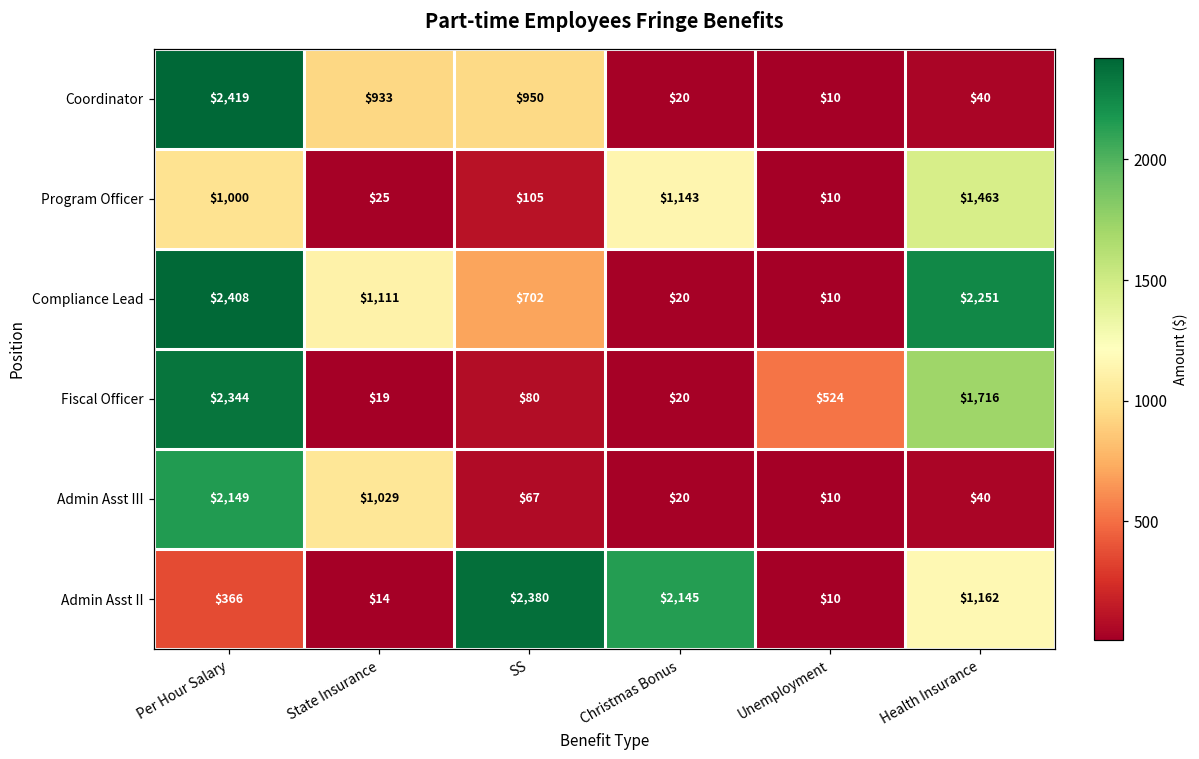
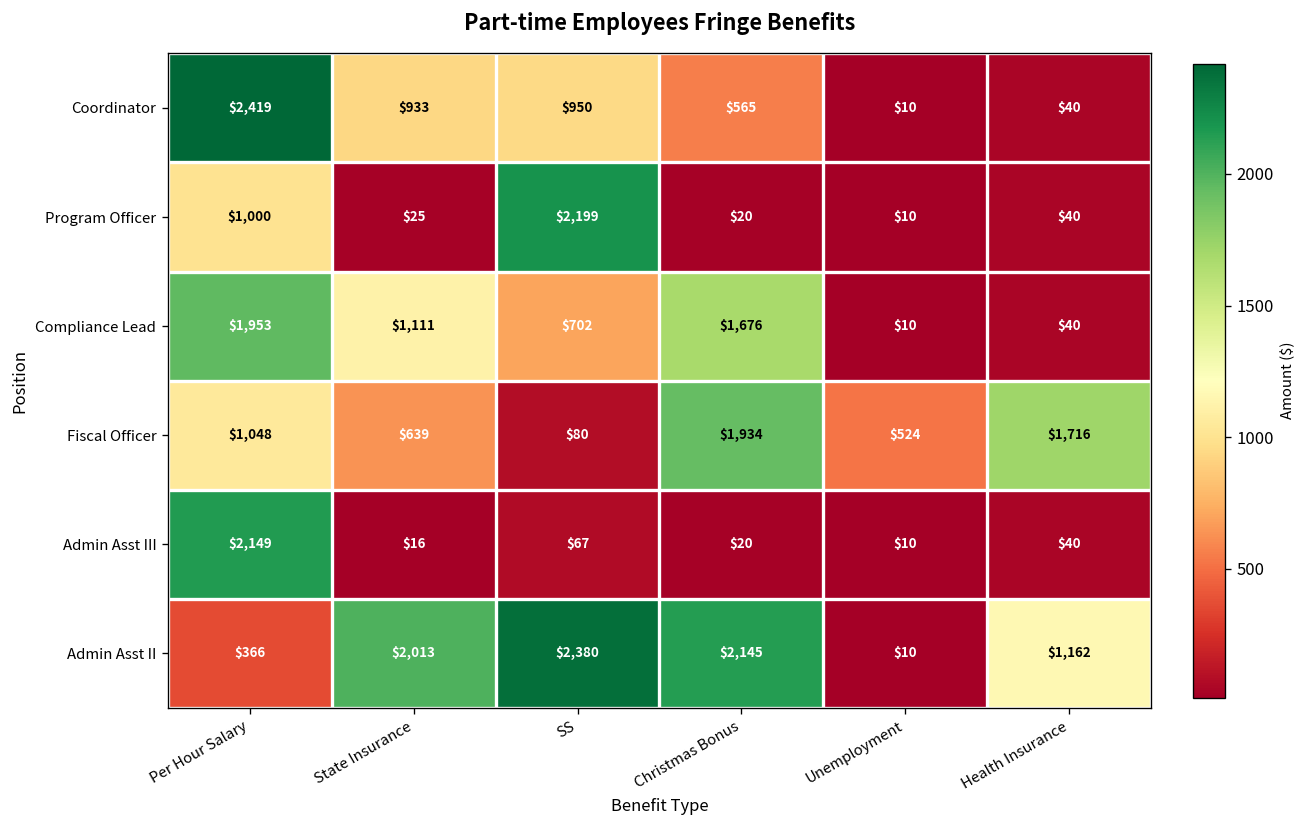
Coordinator, Christmas Bonus: $20 -> $565
Program Officer, SS: $105 -> $2,199
Program Officer, Christmas Bonus: $1,143 -> $20
Program Officer, Health Insurance: $1,463 -> $40
Compliance Lead, Per Hour Salary: $2,408 -> $1,953
Compliance Lead, Christmas Bonus: $20 -> $1,676
Compliance Lead, Health Insurance: $2,251 -> $40
Fiscal Officer, Per Hour Salary: $2,344 -> $1,048
Fiscal Officer, State Insurance: $19 -> $639
Fiscal Officer, Christmas Bonus: $20 -> $1,934
Admin Asst III, State Insurance: $1,029 -> $16
Admin Asst II, State Insurance: $14 -> $2,013
